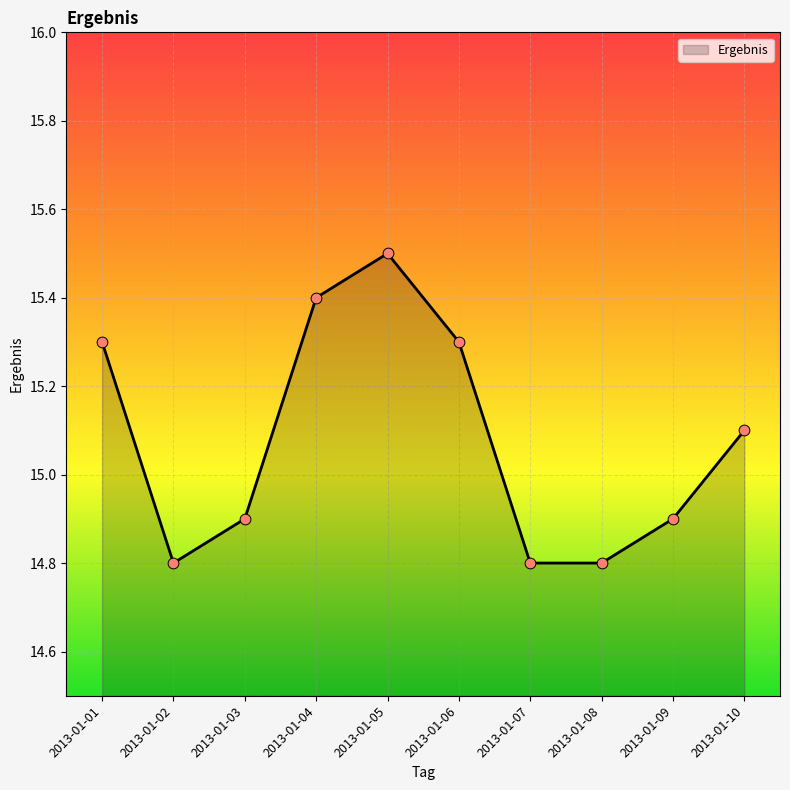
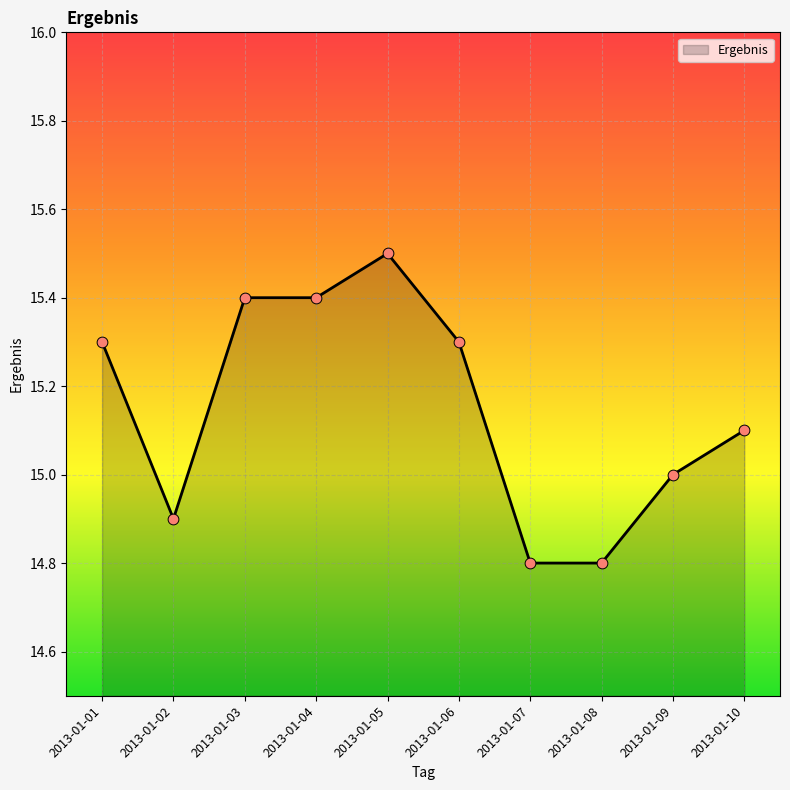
2013-01-02: 14.8 -> 14.9
2013-01-03: 14.9 -> 15.4
2013-01-09: 14.9 -> 15.0
